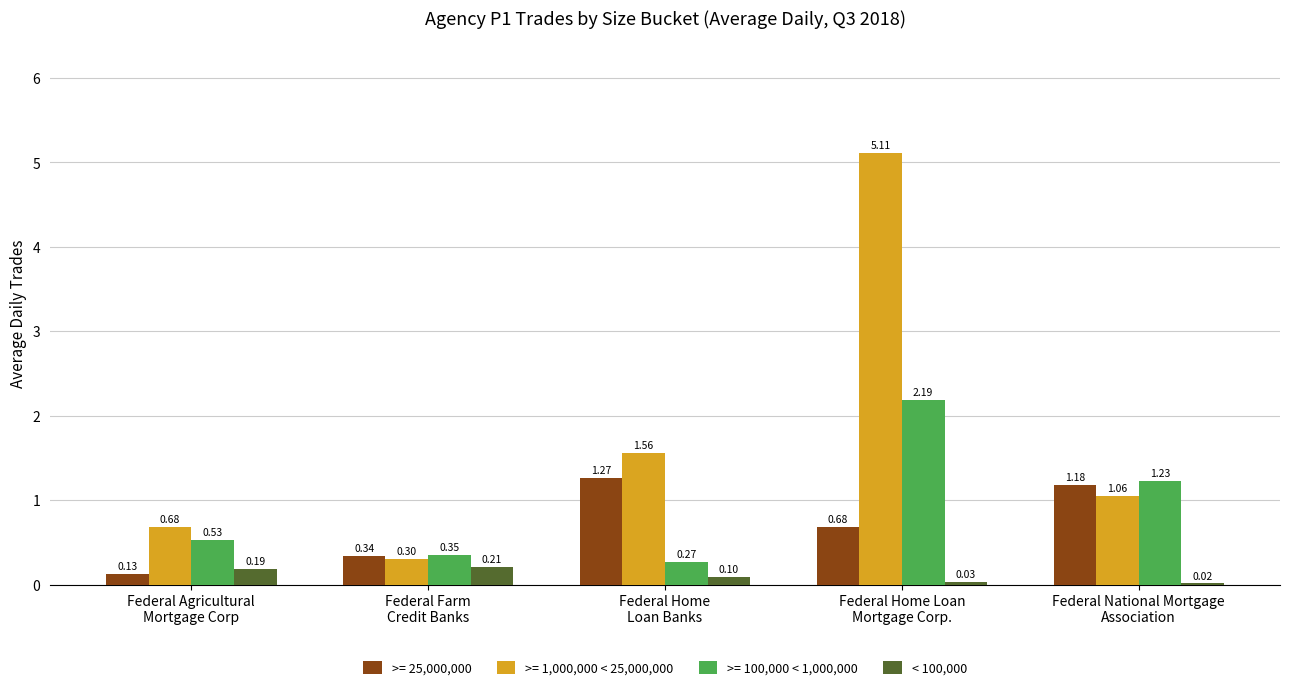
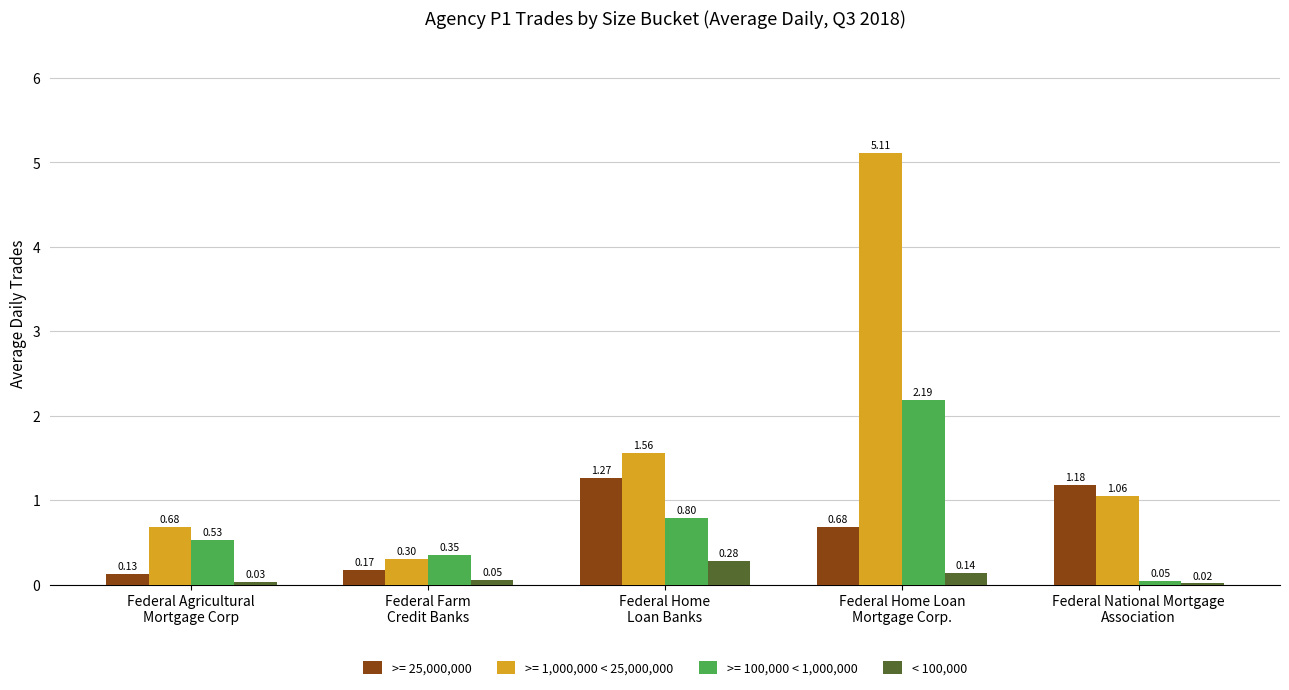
< 100,000, Federal Agricultural Mortgage Corp: 0.19 -> 0.03
>= 25,000,000, Federal Farm Credit Banks: 0.34 -> 0.17
< 100,000, Federal Farm Credit Banks: 0.21 -> 0.05
>= 100,000 < 1,000,000, Federal Home Loan Banks: 0.27 -> 0.80
< 100,000, Federal Home Loan Banks: 0.10 -> 0.28
< 100,000, Federal Home Loan Mortgage Corp.: 0.03 -> 0.14
>= 100,000 < 1,000,000, Federal National Mortgage Association: 1.23 -> 0.05
